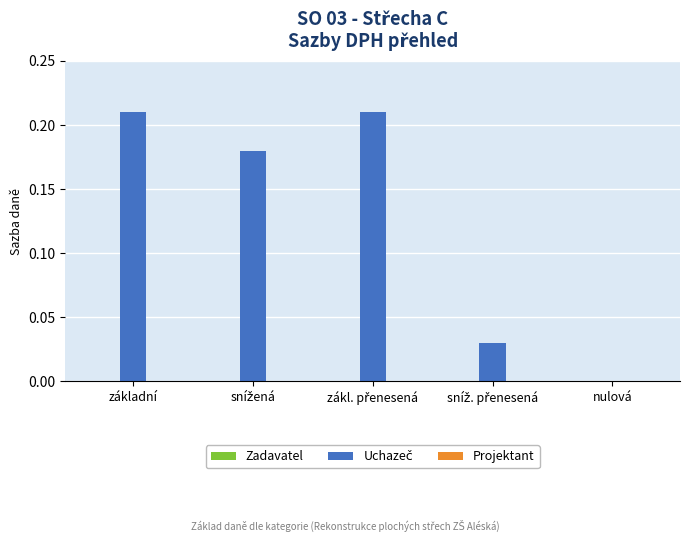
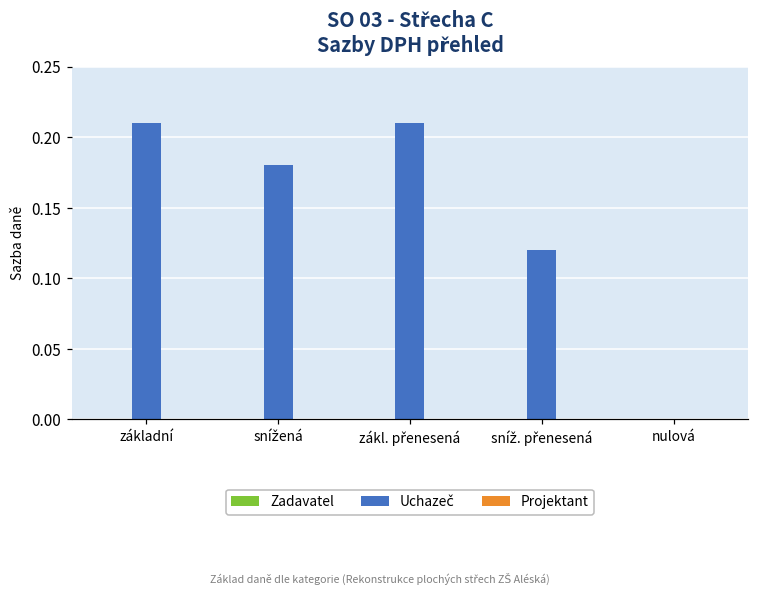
Uchazeč, sníž. přenesená: 0.03 -> 0.12
